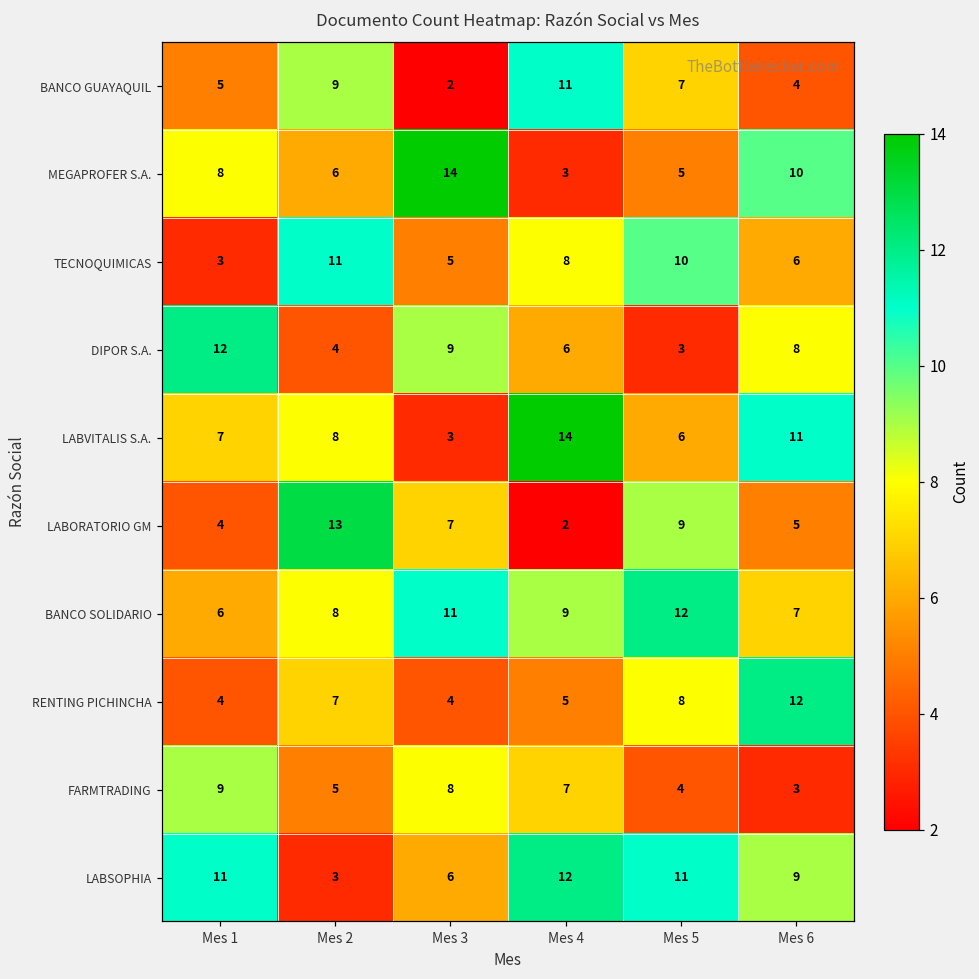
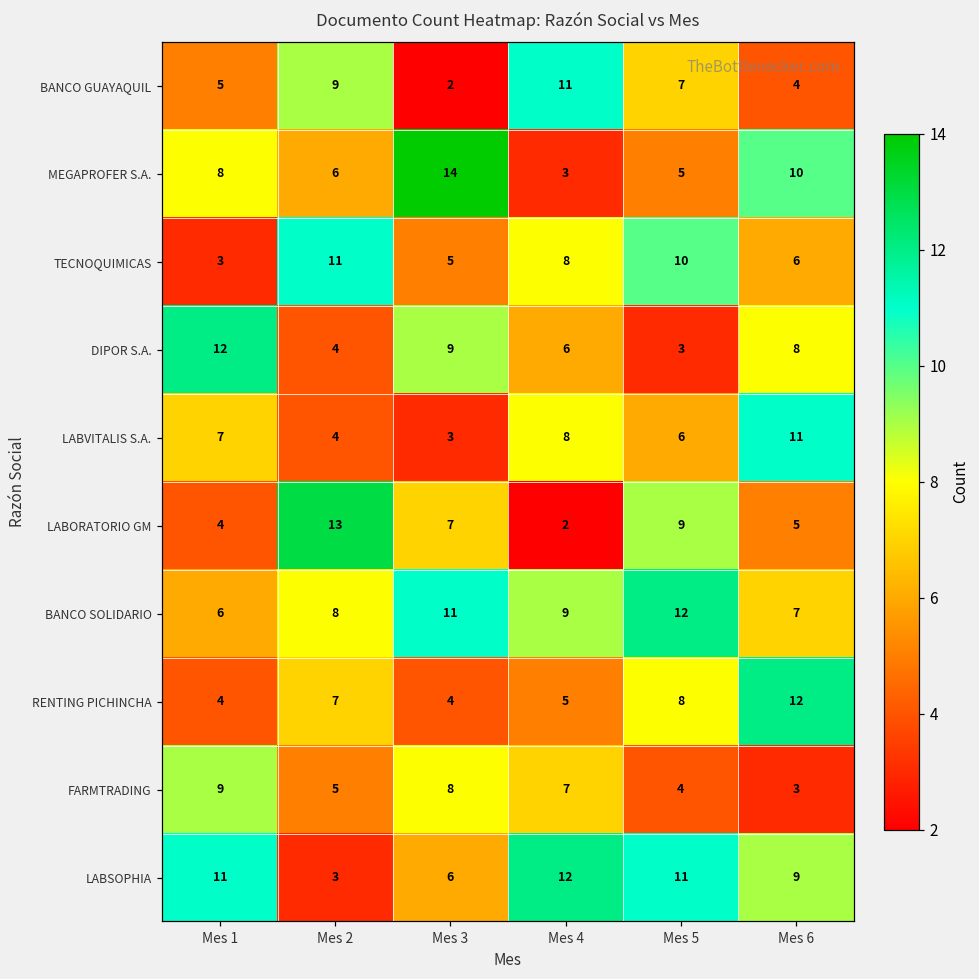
LABVITALIS S.A., Mes 2: 8 -> 4
LABVITALIS S.A., Mes 4: 14 -> 8
